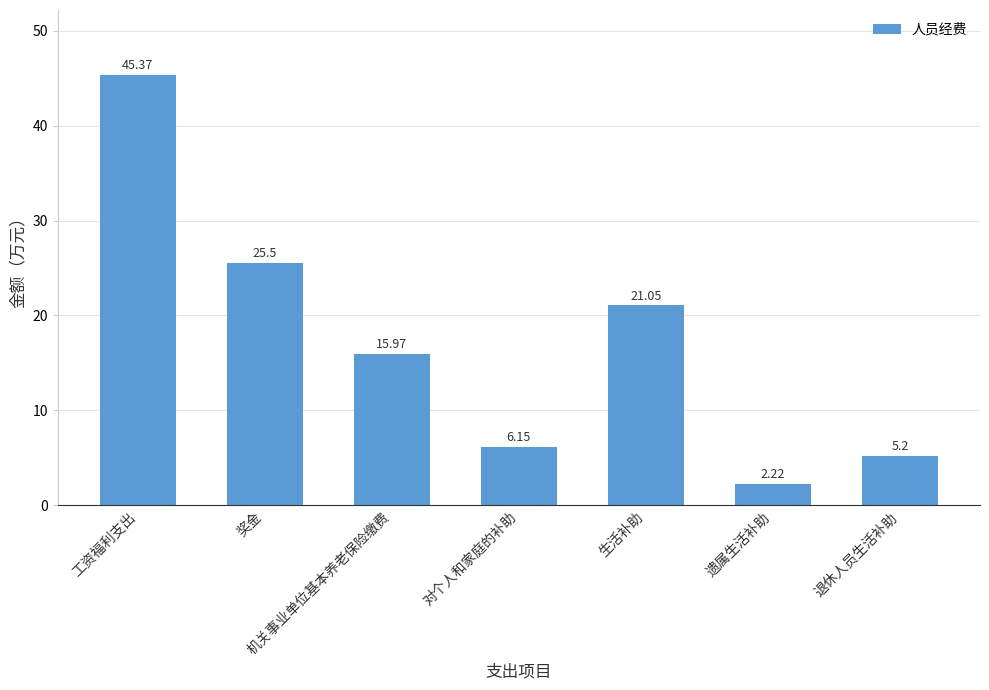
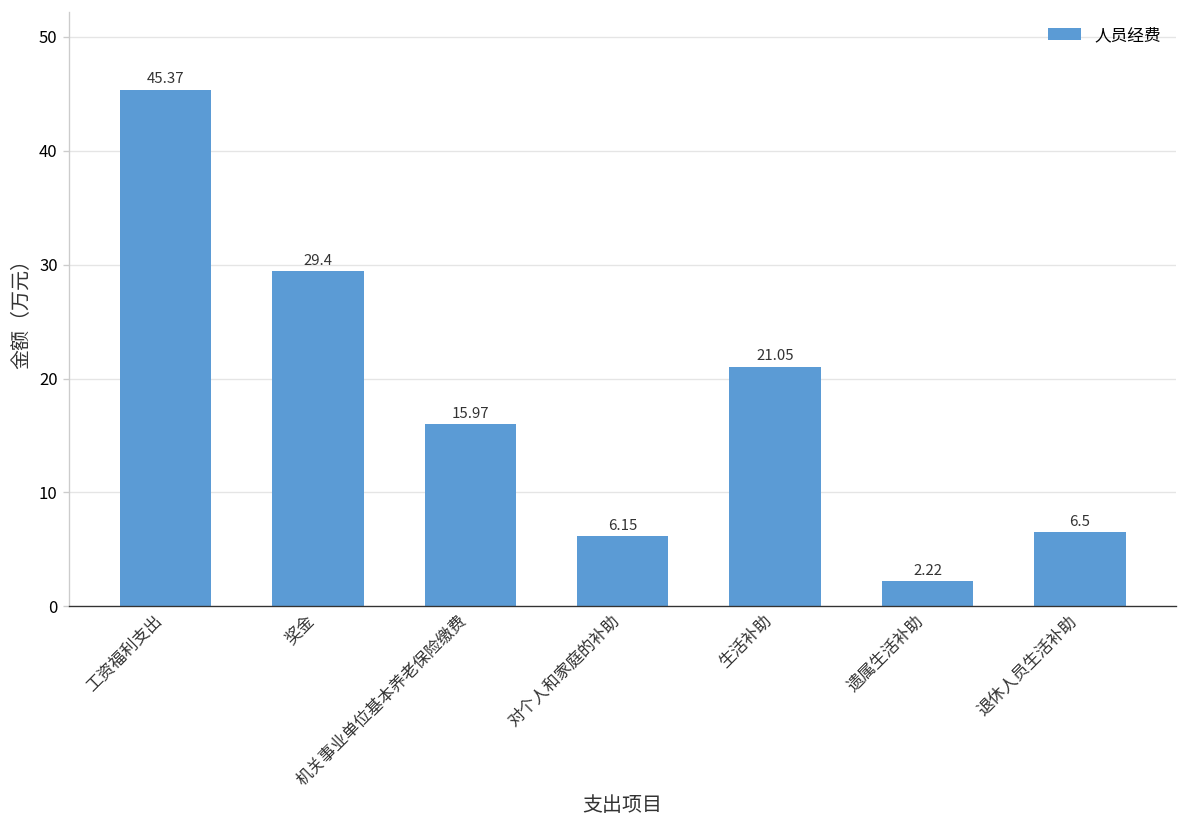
奖金: 25.5 -> 29.4
退休人员生活补助: 5.2 -> 6.5
